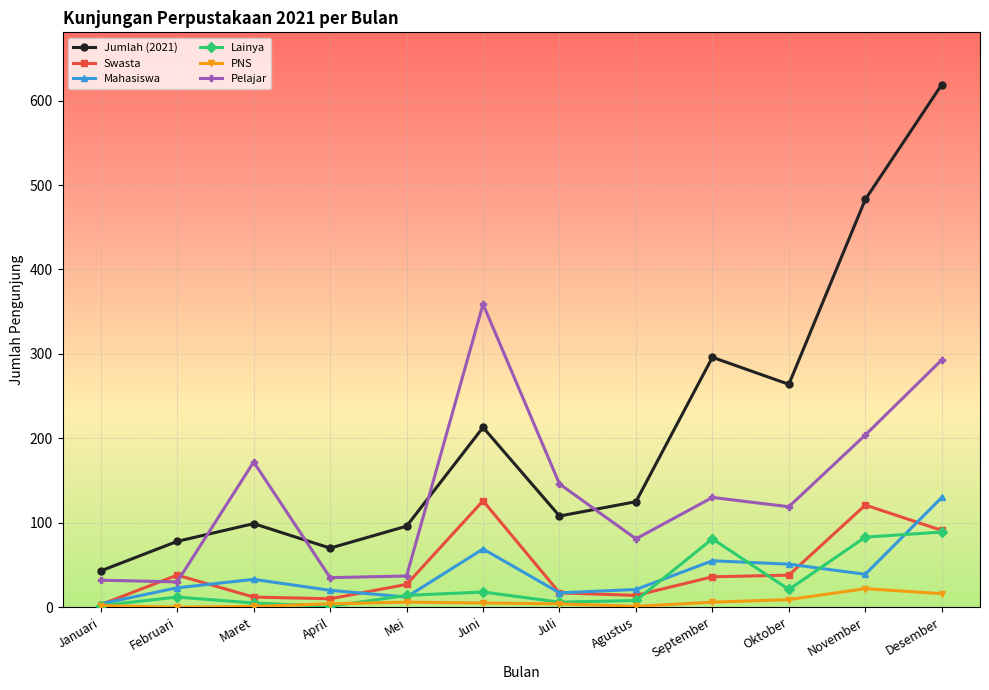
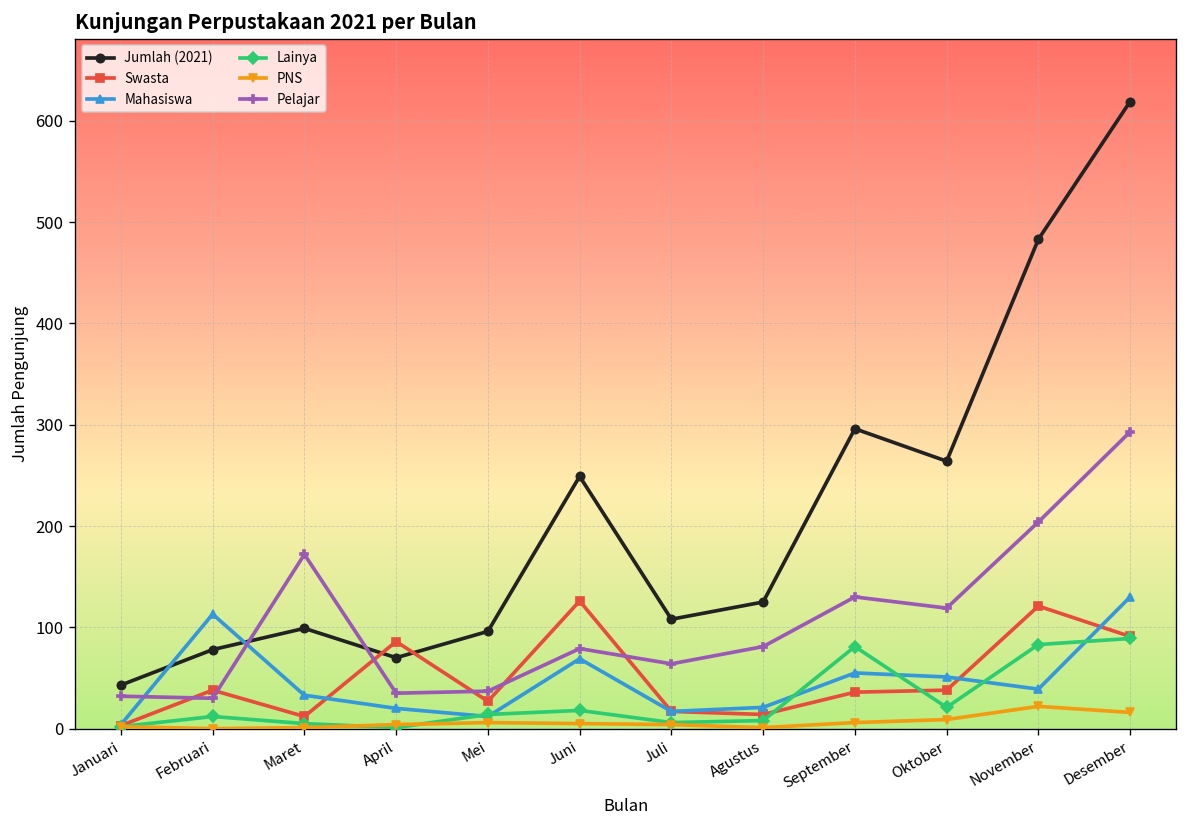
Mahasiswa, Februari: 20 -> 110
Swasta, April: 10 -> 90
Jumlah (2021), Juni: 210 -> 250
Pelajar, Juni: 360 -> 80
Pelajar, Juli: 150 -> 60
